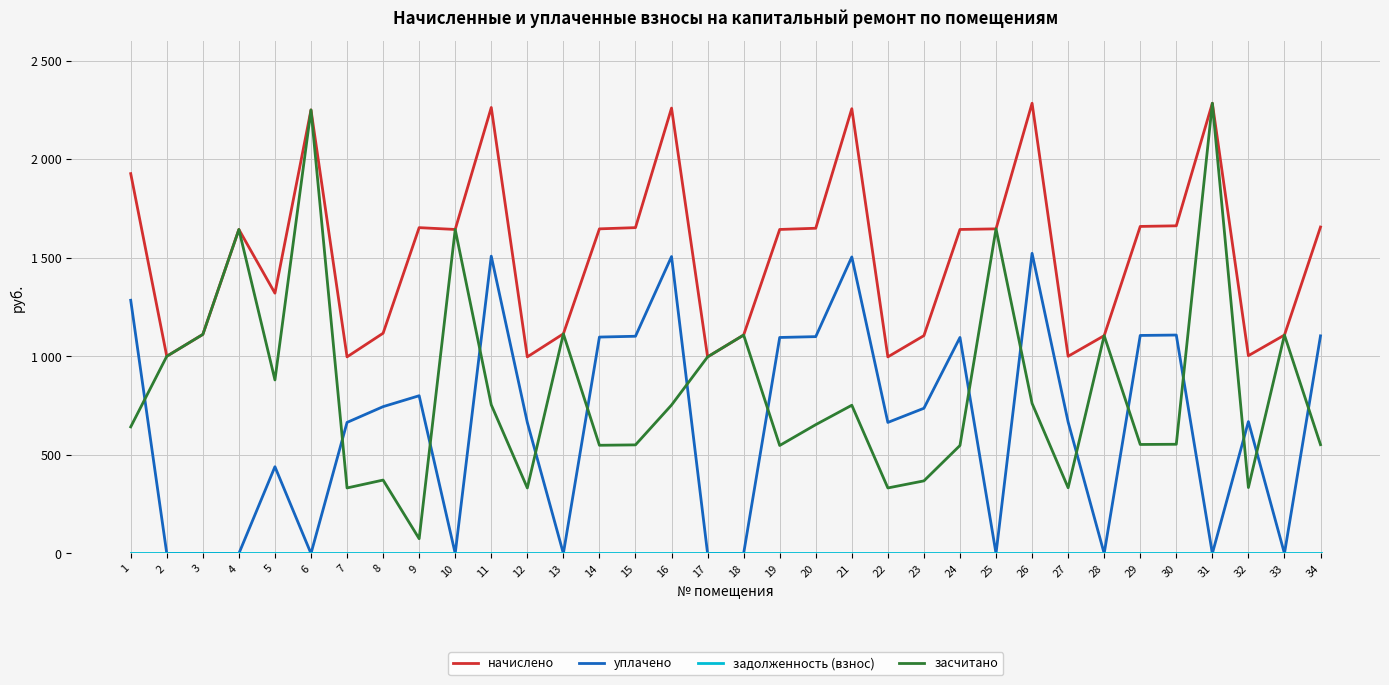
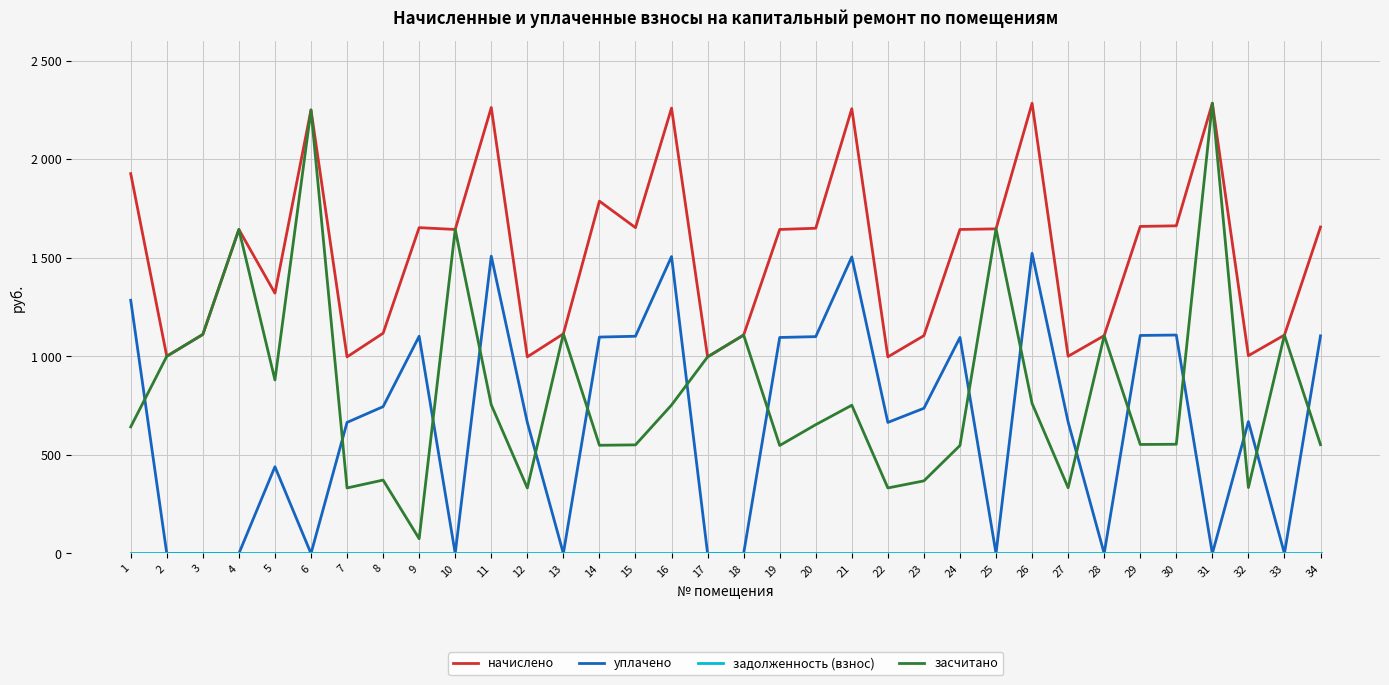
уплачено, 9: 800 -> 1100
начислено, 14: 1650 -> 1790
